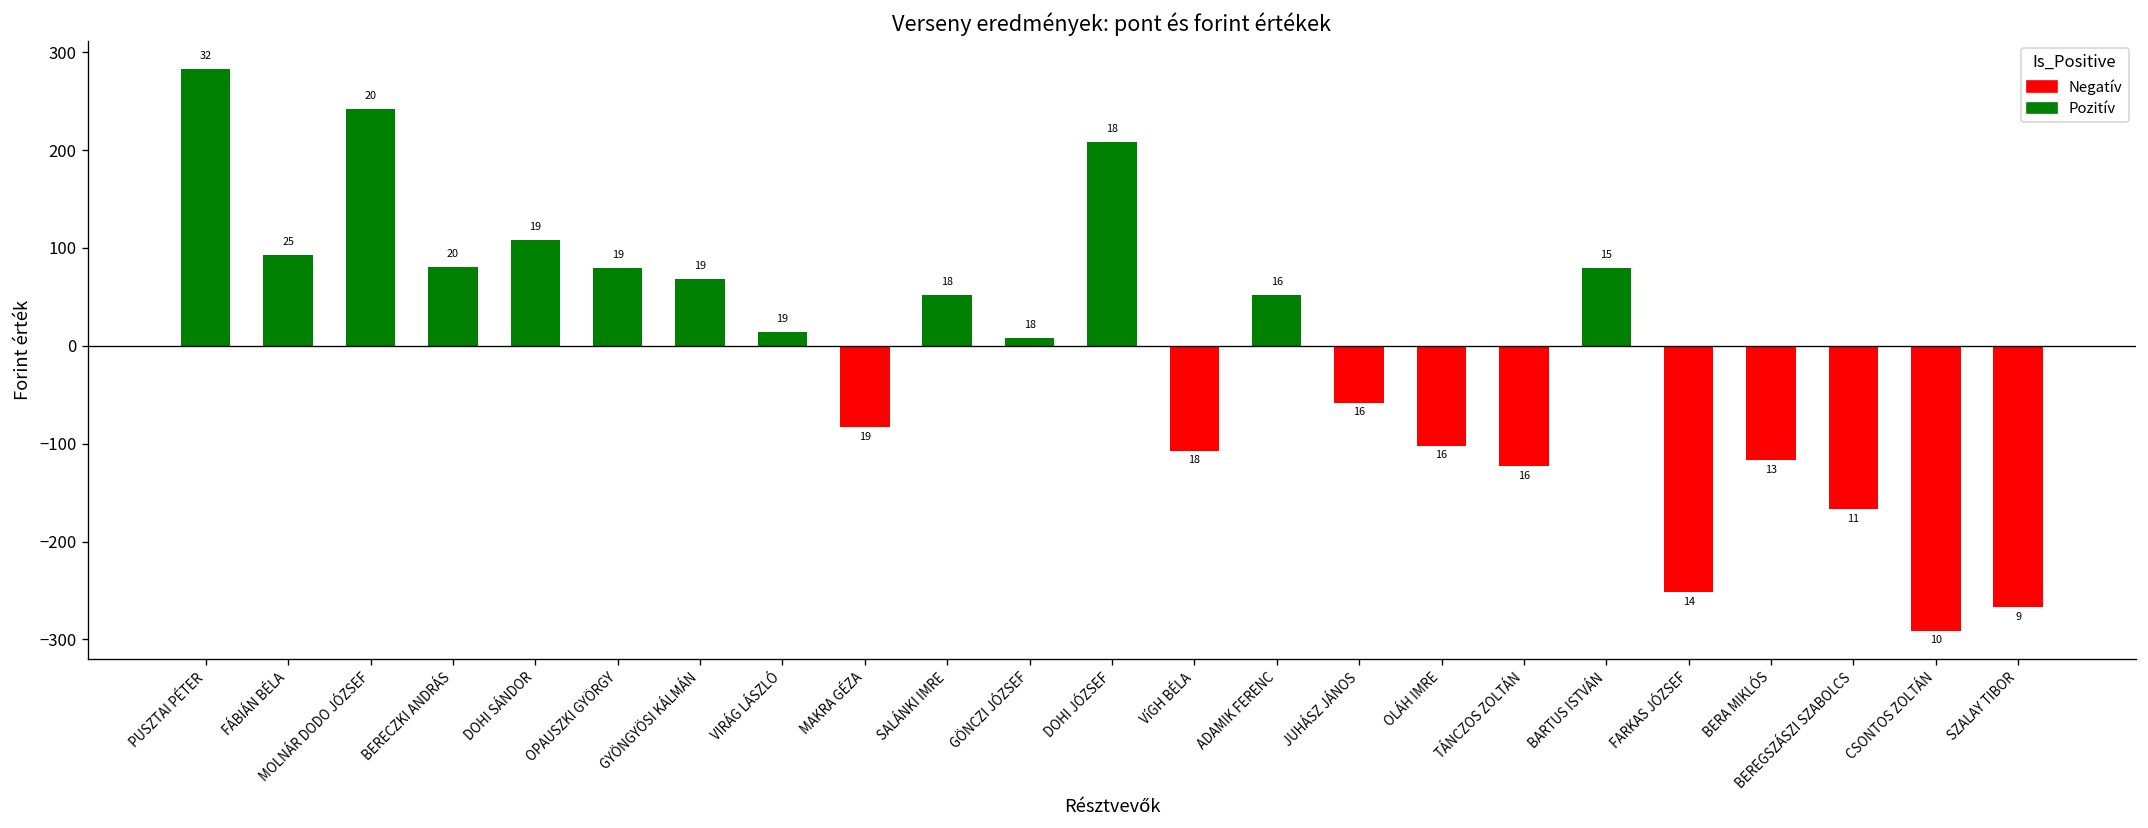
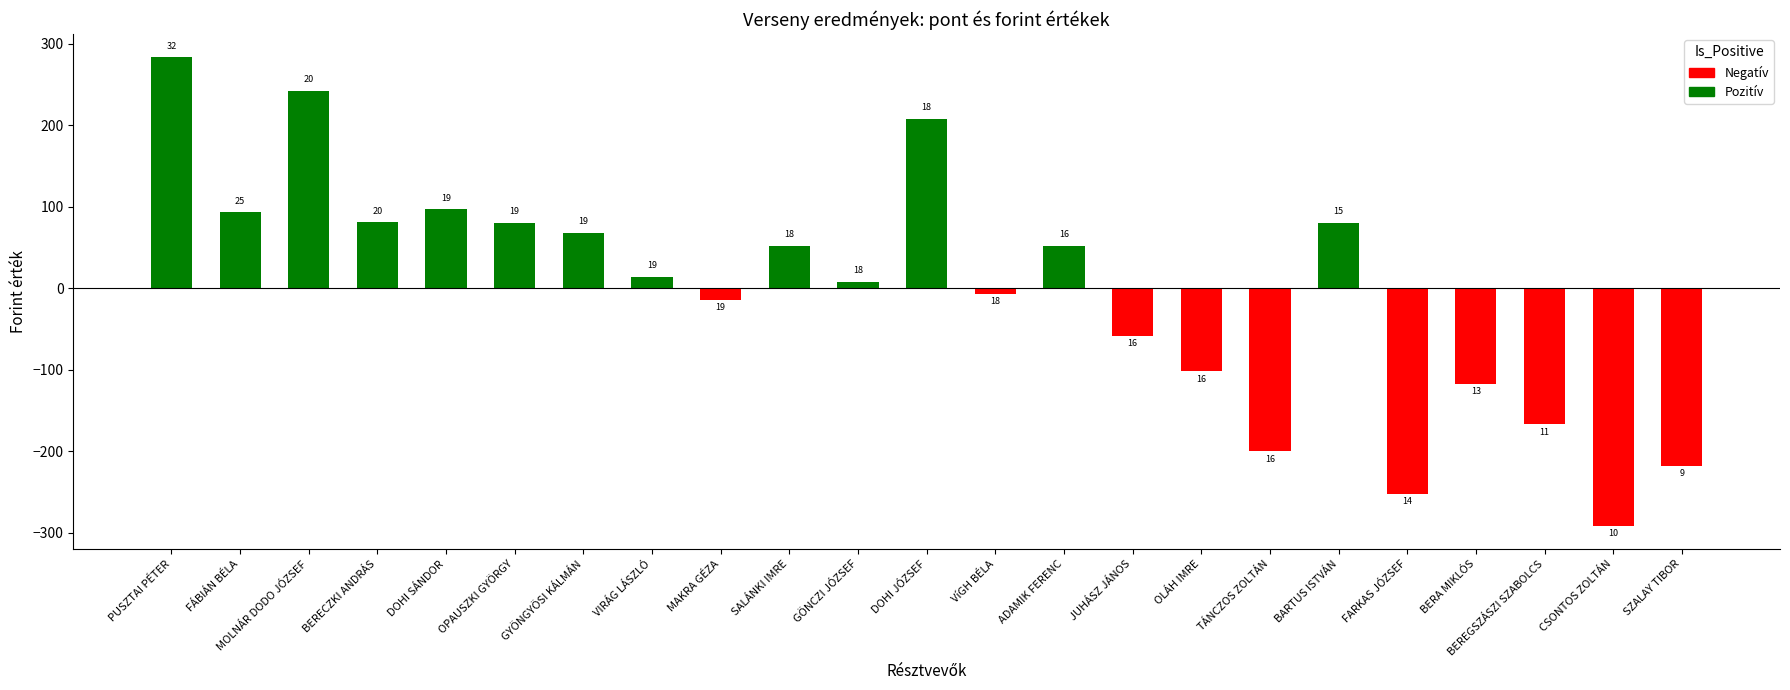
DOHI SÁNDOR: 110 -> 100
MAKRA GÉZA: -80 -> -10
VíGH BÉLA: -110 -> -10
TÁNCZOS ZOLTÁN: -120 -> -200
SZALAY TIBOR: -270 -> -220
